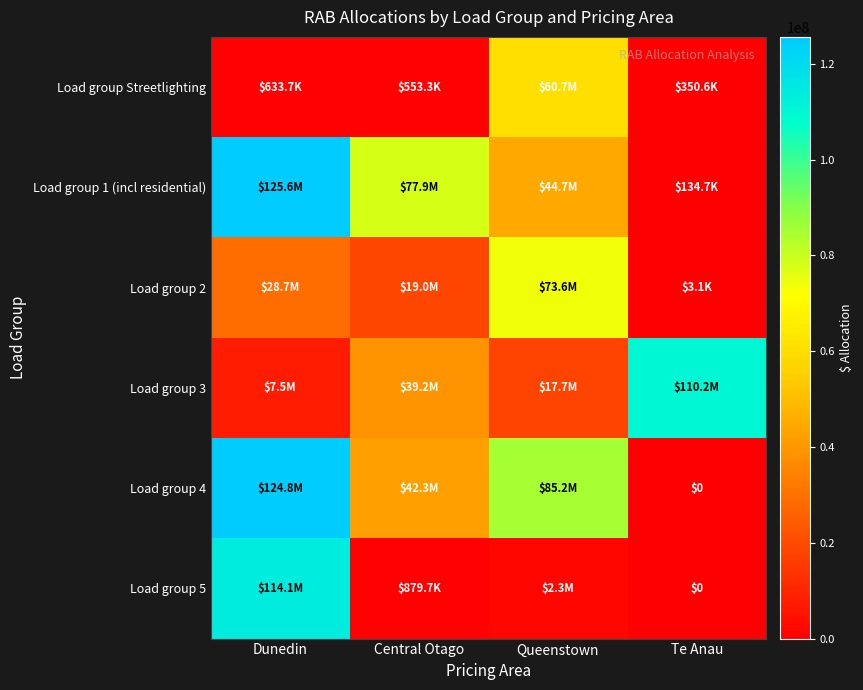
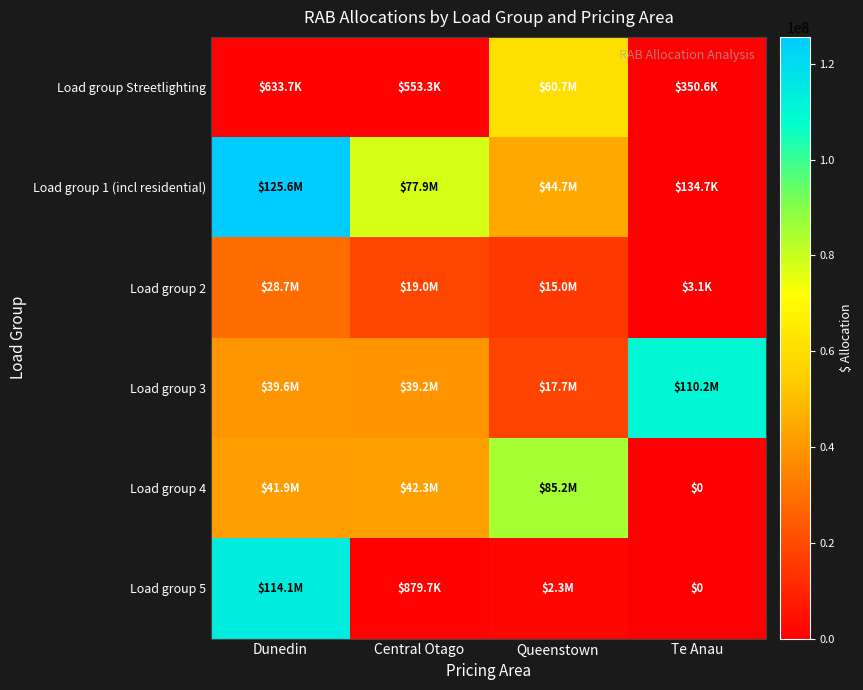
Load group 2, Queenstown: $73.6M -> $15.0M
Load group 3, Dunedin: $7.5M -> $39.6M
Load group 4, Dunedin: $124.8M -> $41.9M
